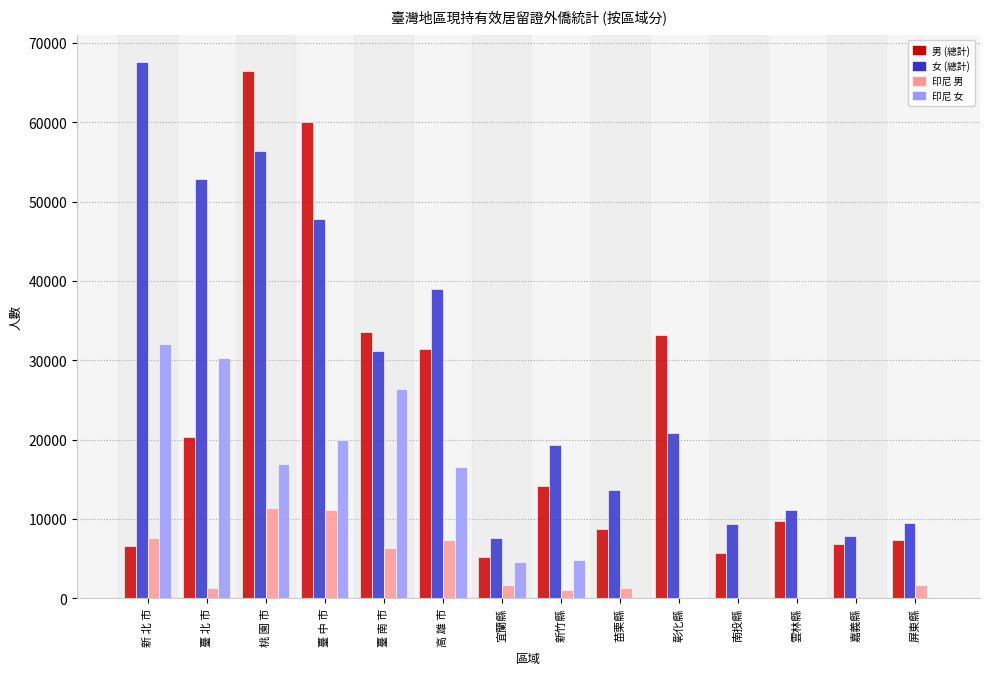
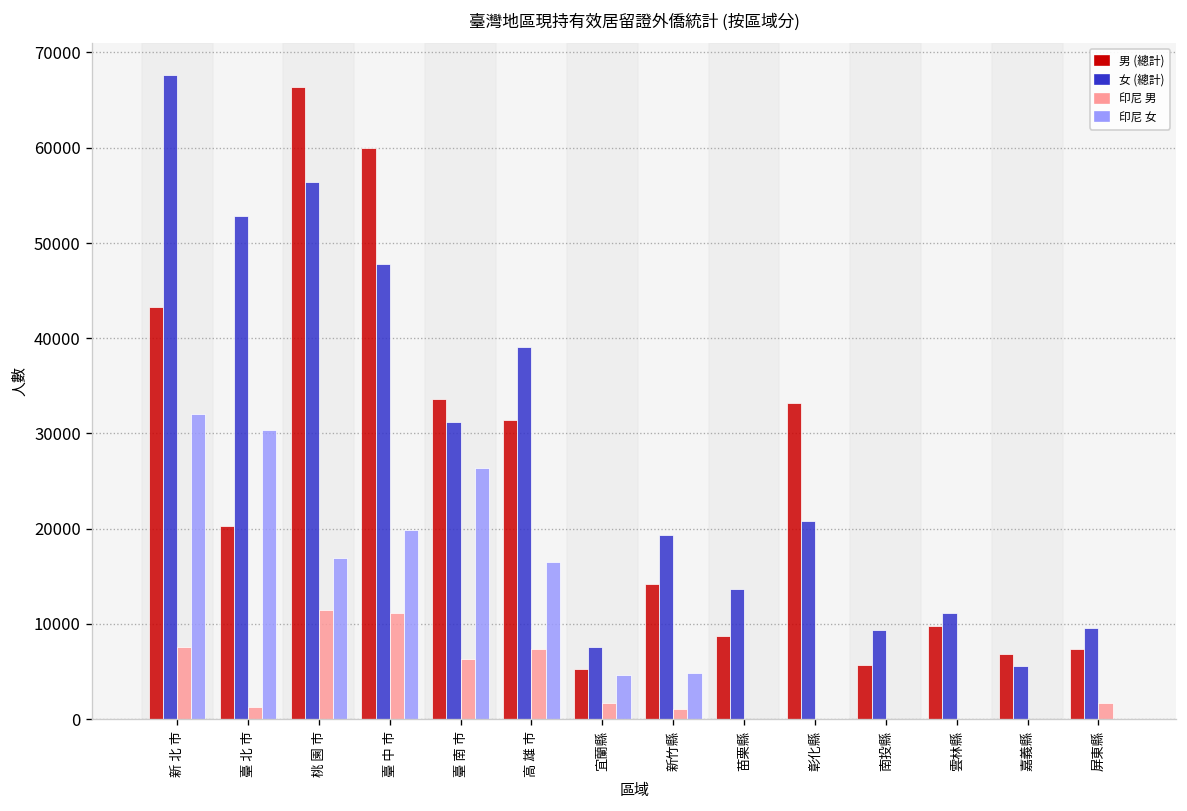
男 (總計), 新 北 市: 7000 -> 43000
印尼 男, 苗栗縣: 1000 -> 0
女 (總計), 嘉義縣: 8000 -> 6000
